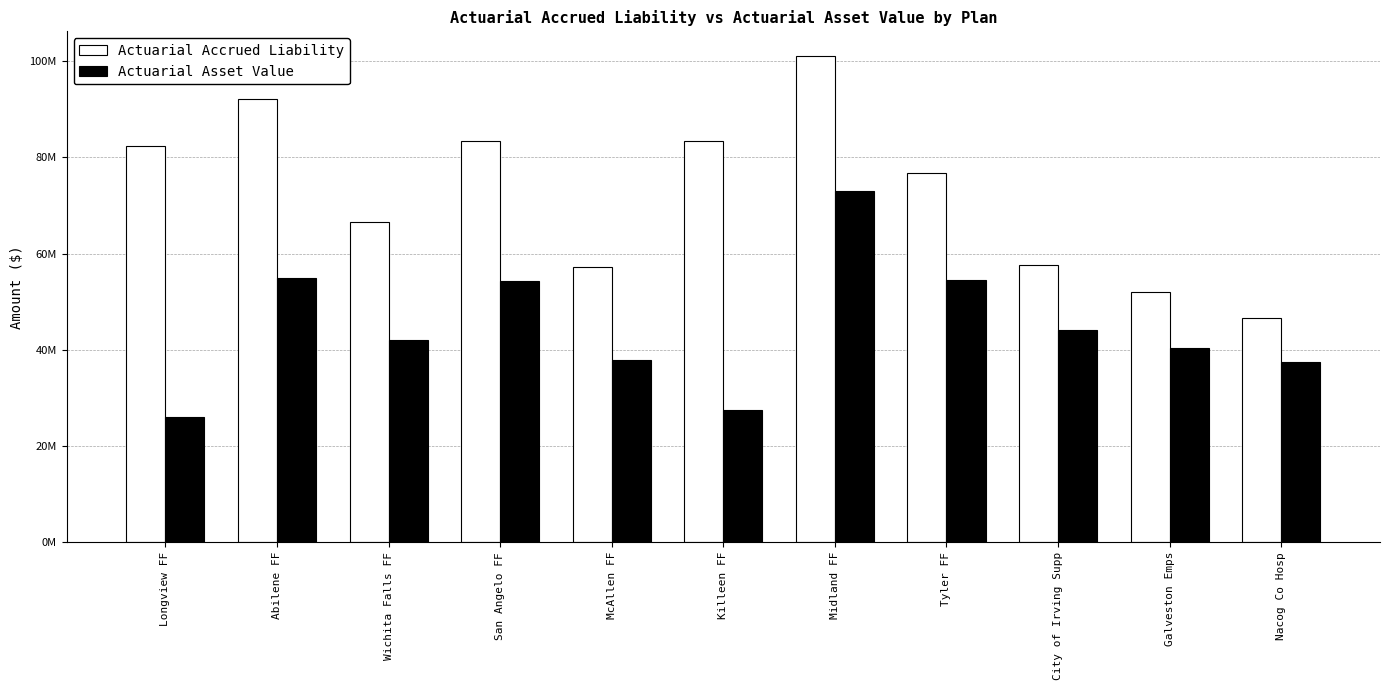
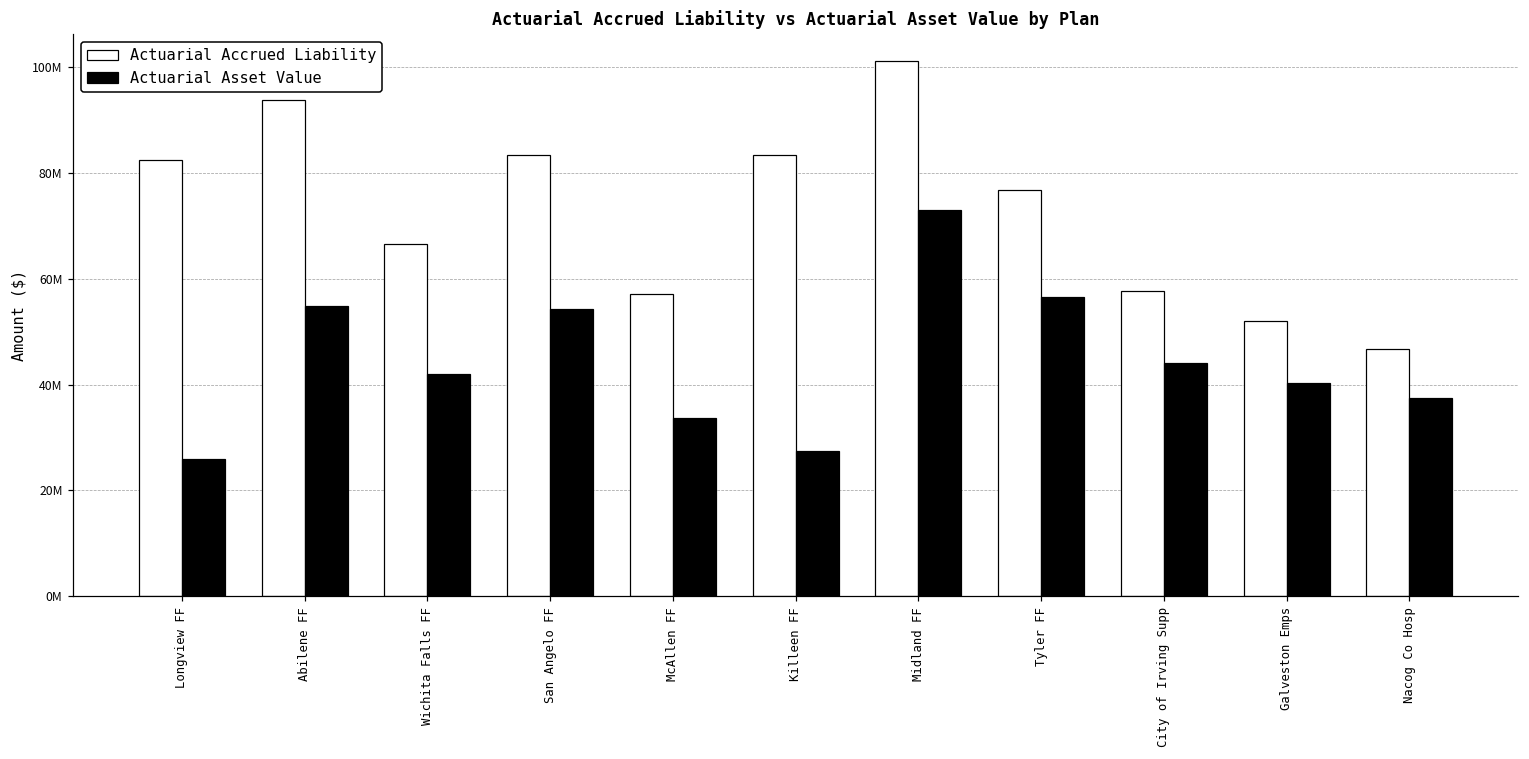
Actuarial Accrued Liability, Abilene FF: 92000000 -> 94000000
Actuarial Asset Value, McAllen FF: 38000000 -> 34000000
Actuarial Asset Value, Tyler FF: 55000000 -> 57000000
